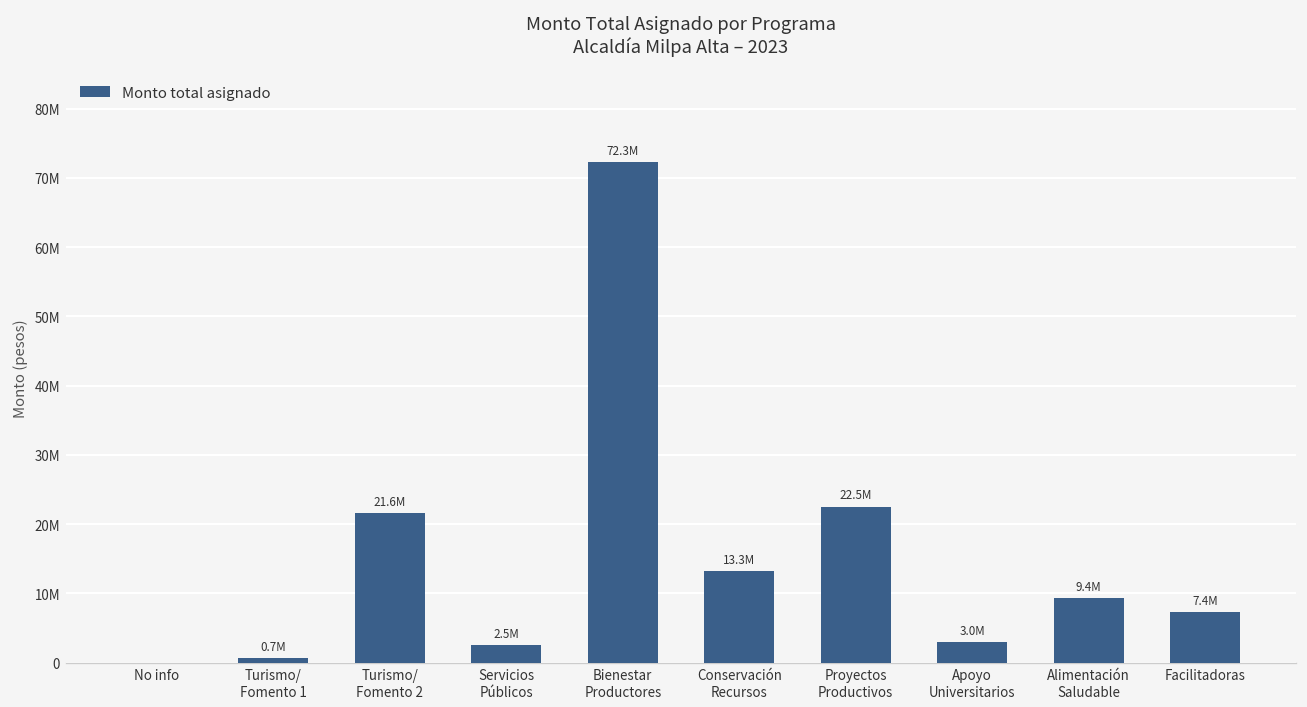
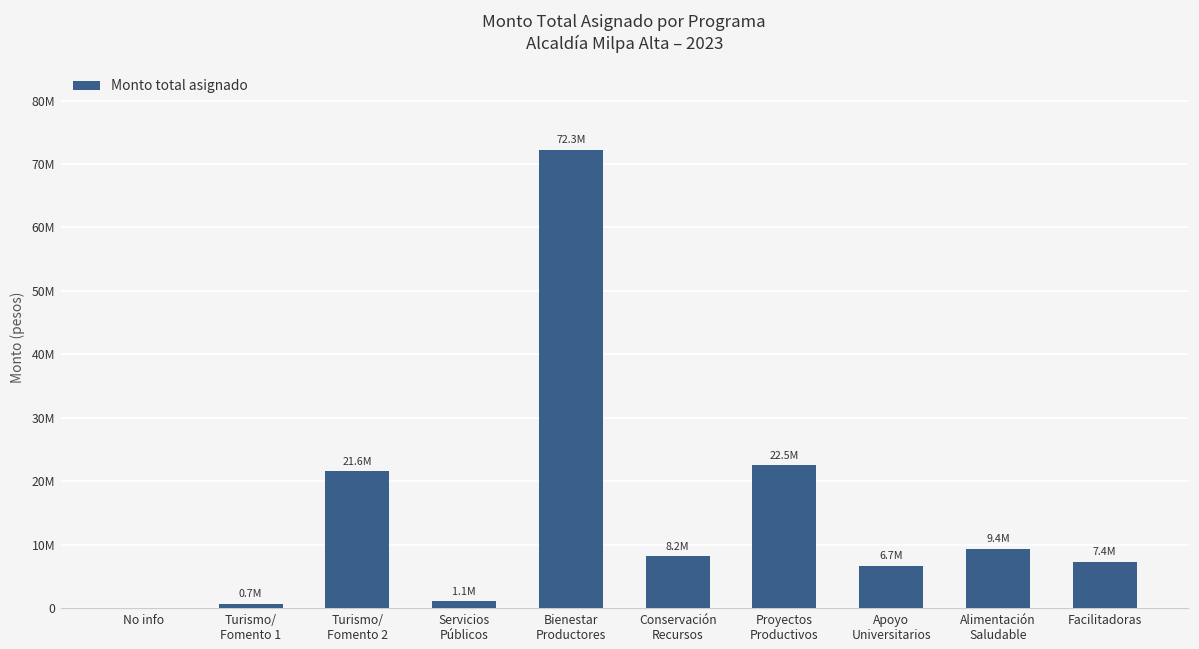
Servicios Públicos: 2.5M -> 1.1M
Conservación Recursos: 13.3M -> 8.2M
Apoyo Universitarios: 3.0M -> 6.7M
